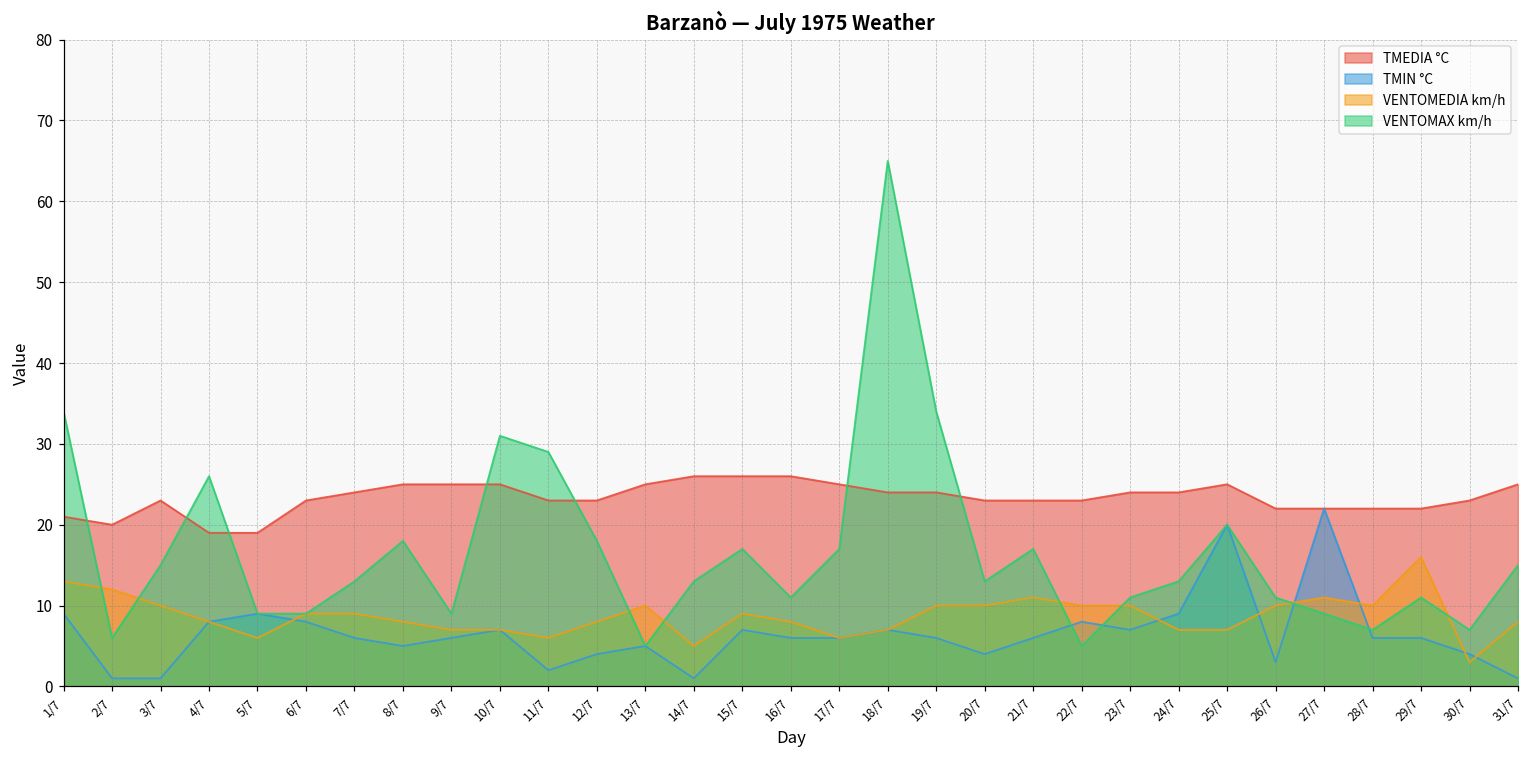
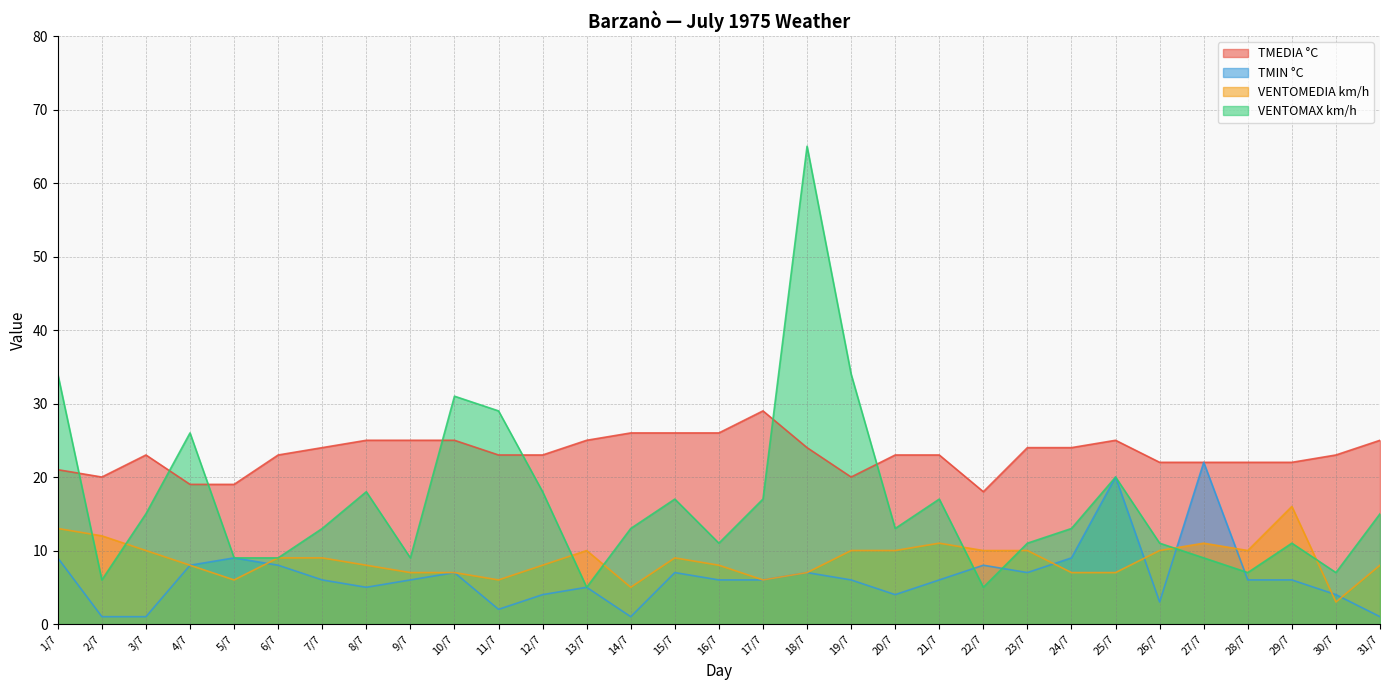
TMEDIA °C, 17/7: 25 -> 29
TMEDIA °C, 19/7: 24 -> 20
TMEDIA °C, 22/7: 23 -> 18
